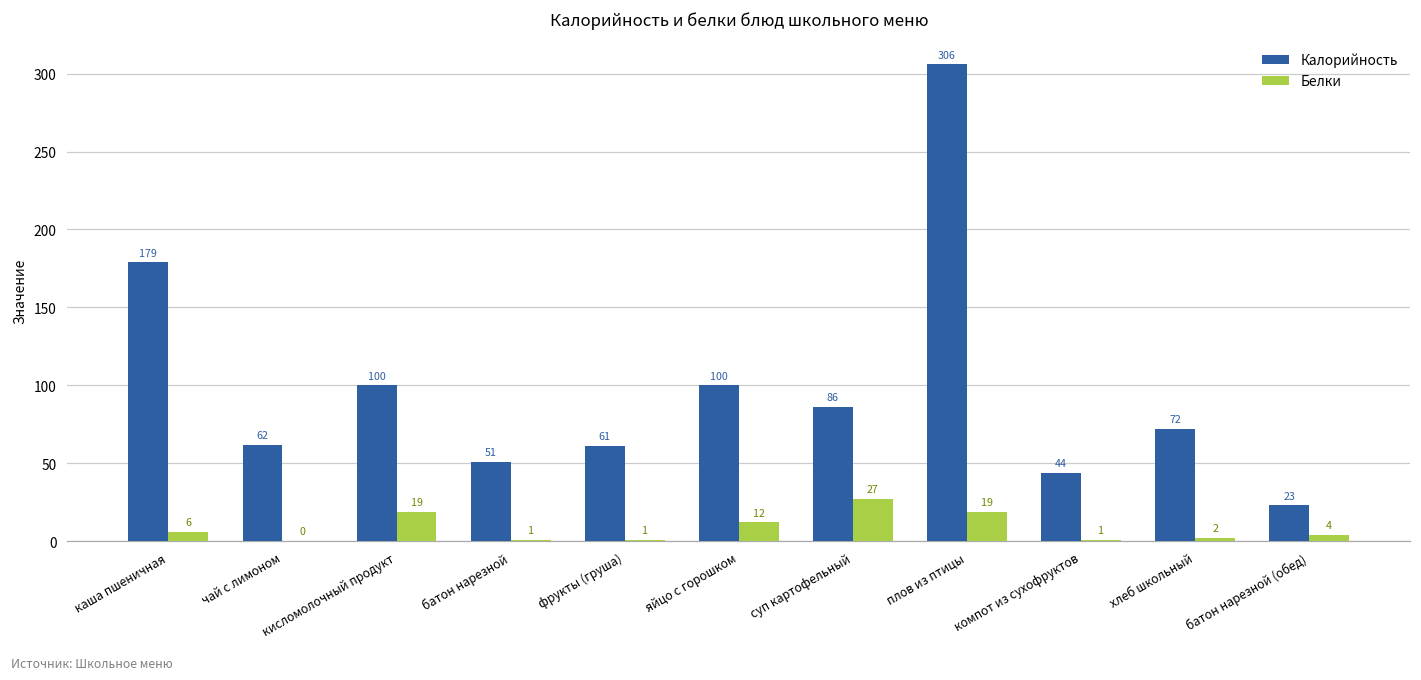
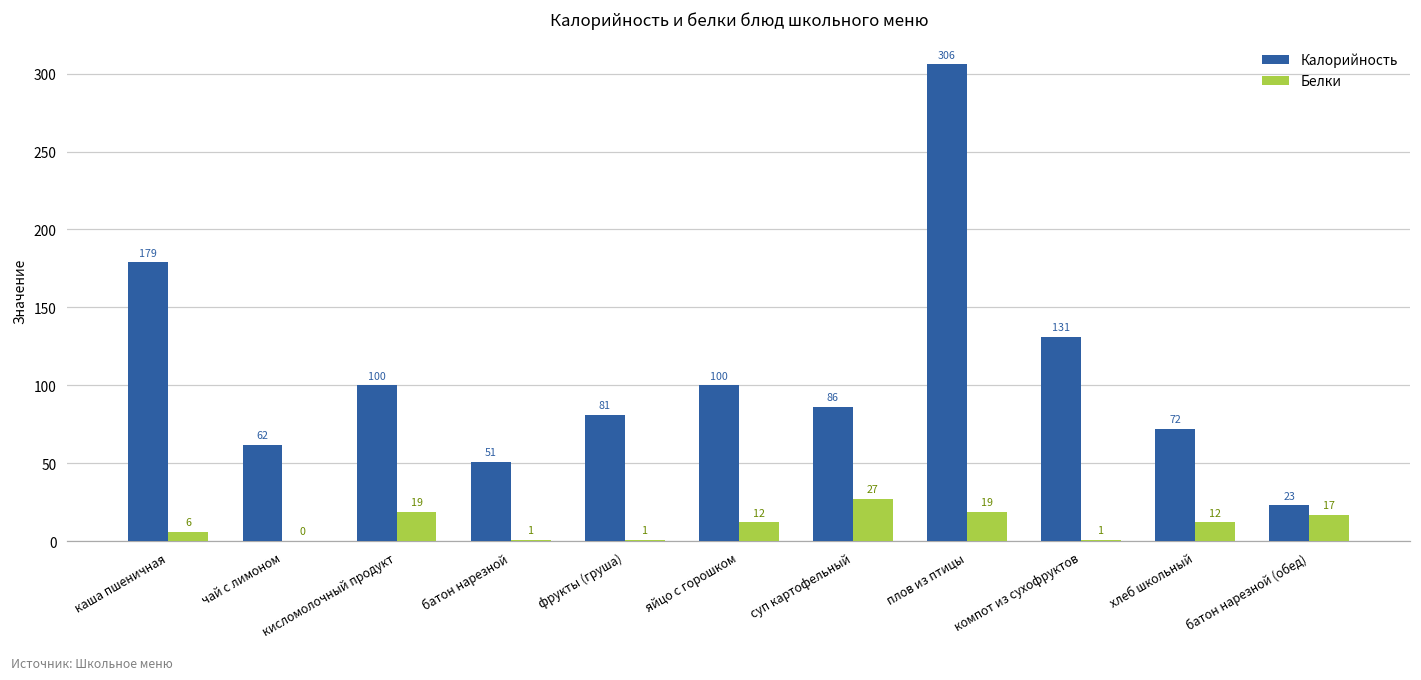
Калорийность, фрукты (груша): 61 -> 81
Калорийность, компот из сухофруктов: 44 -> 131
Белки, хлеб школьный: 2 -> 12
Белки, батон нарезной (обед): 4 -> 17
